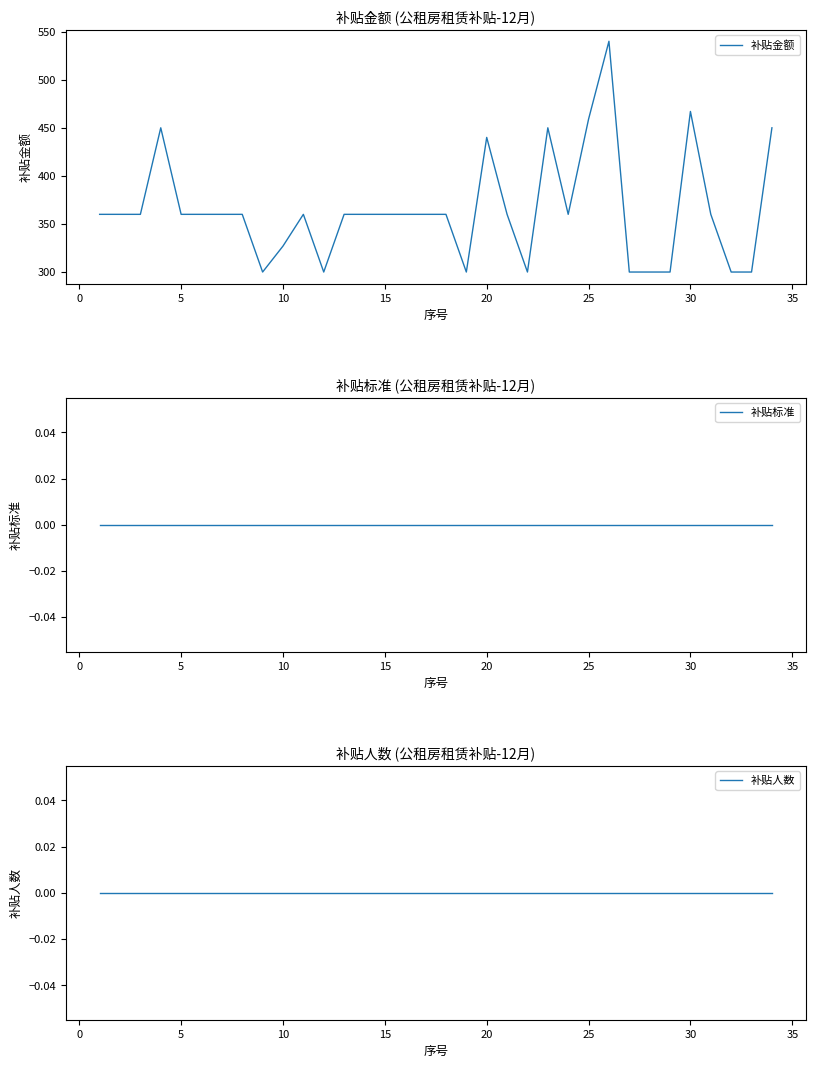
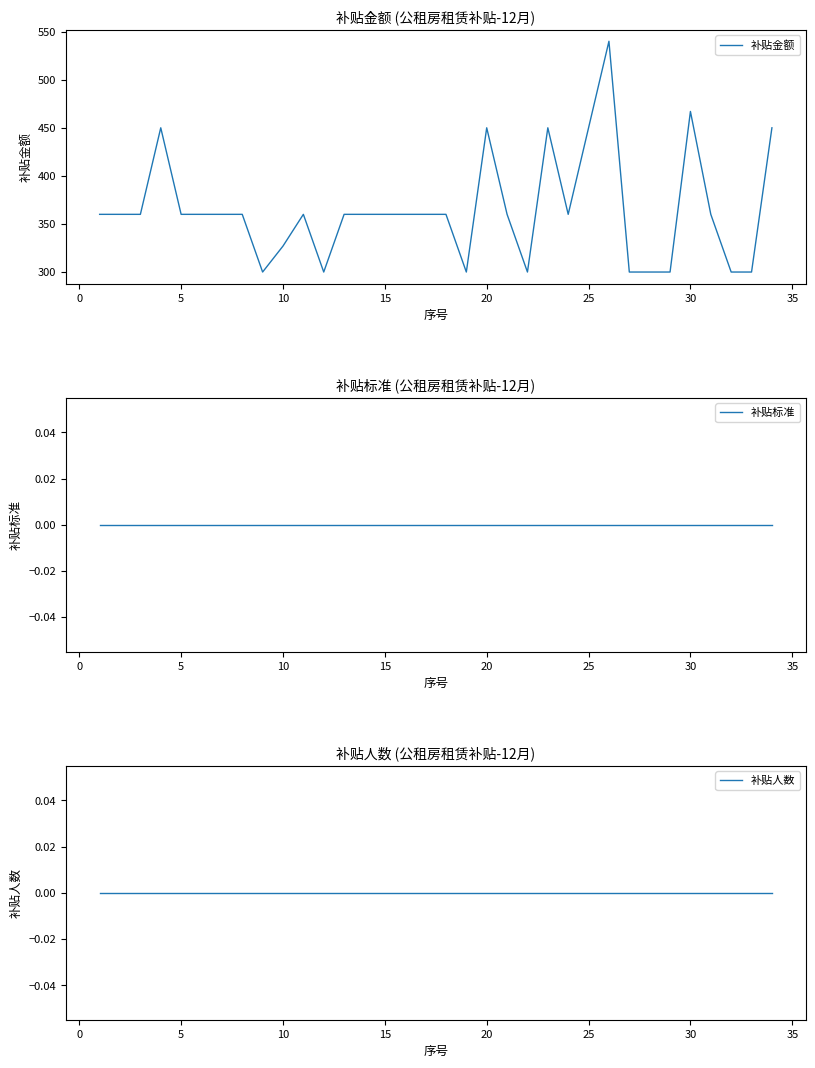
补贴金额 (公租房租赁补贴-12月), 20: 440 -> 450
补贴金额 (公租房租赁补贴-12月), 25: 460 -> 450
